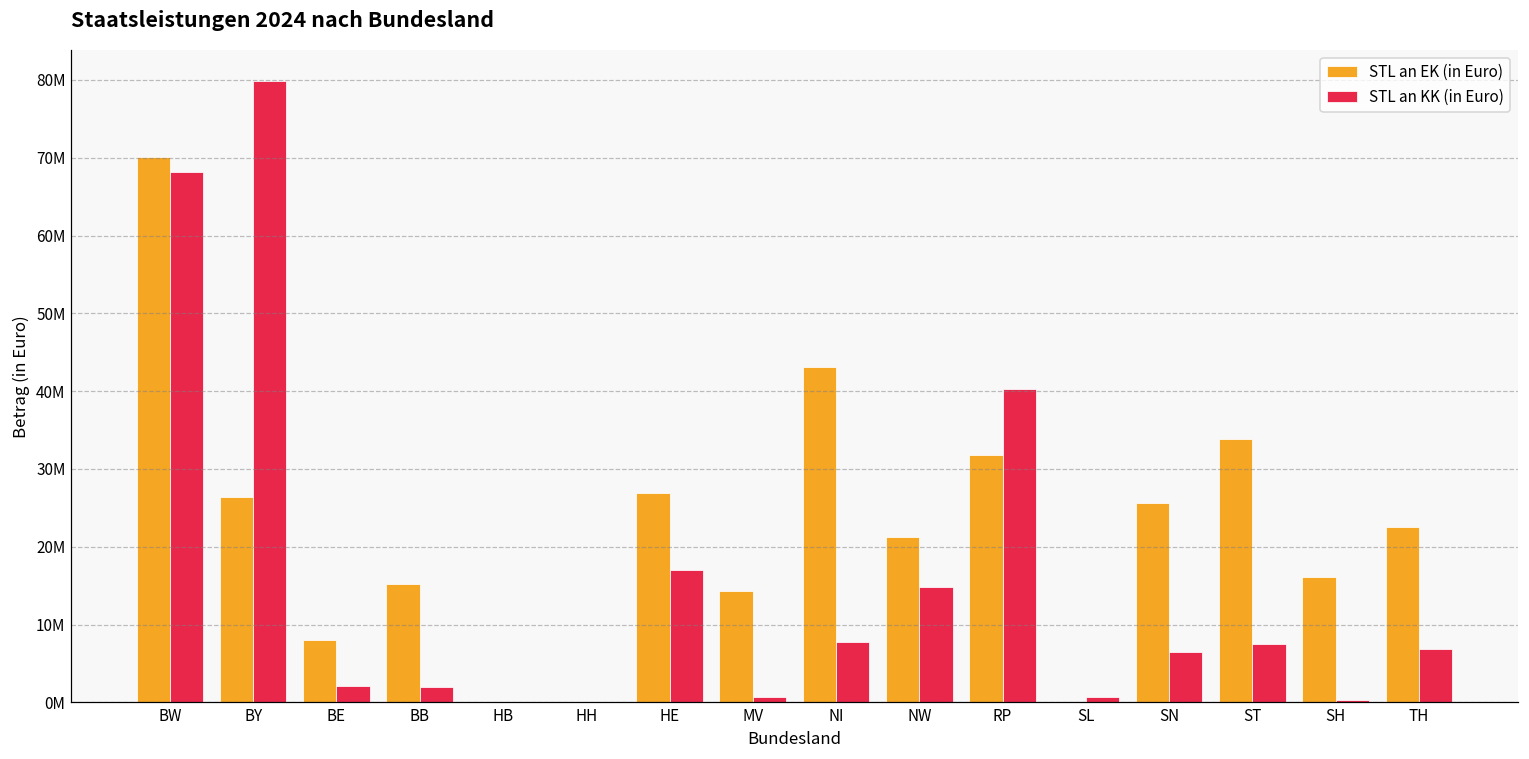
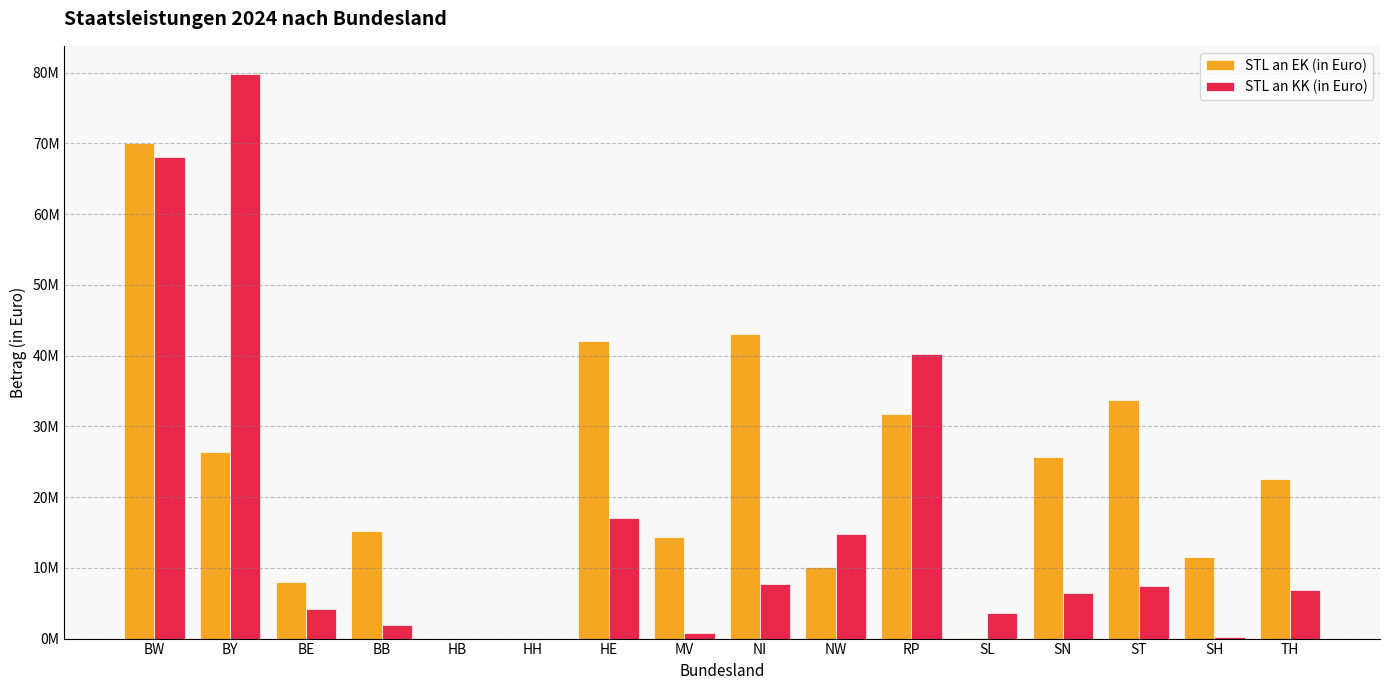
STL an KK (in Euro), BE: 2000000 -> 4000000
STL an EK (in Euro), HE: 27000000 -> 42000000
STL an EK (in Euro), NW: 21000000 -> 10000000
STL an KK (in Euro), SL: 1000000 -> 4000000
STL an EK (in Euro), SH: 16000000 -> 12000000
